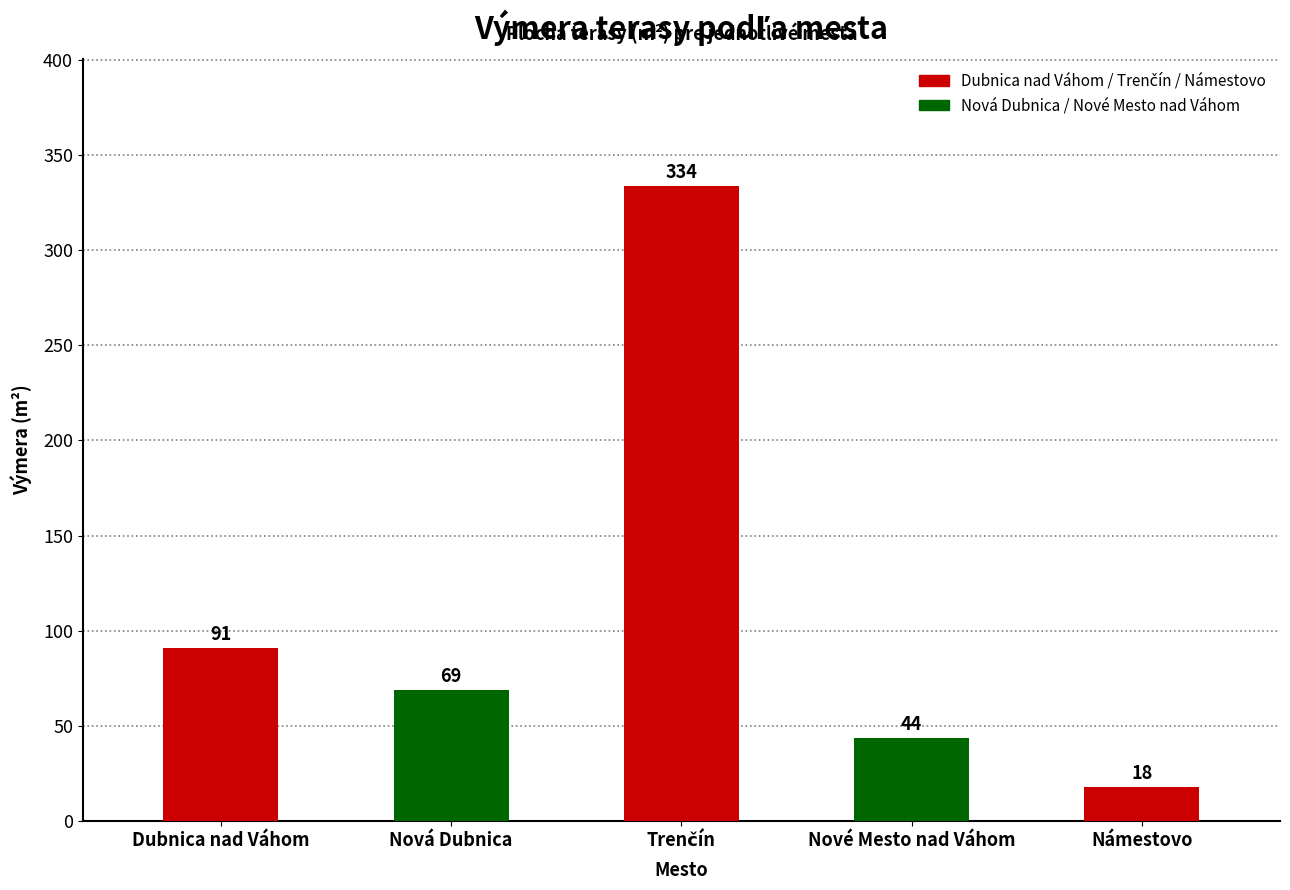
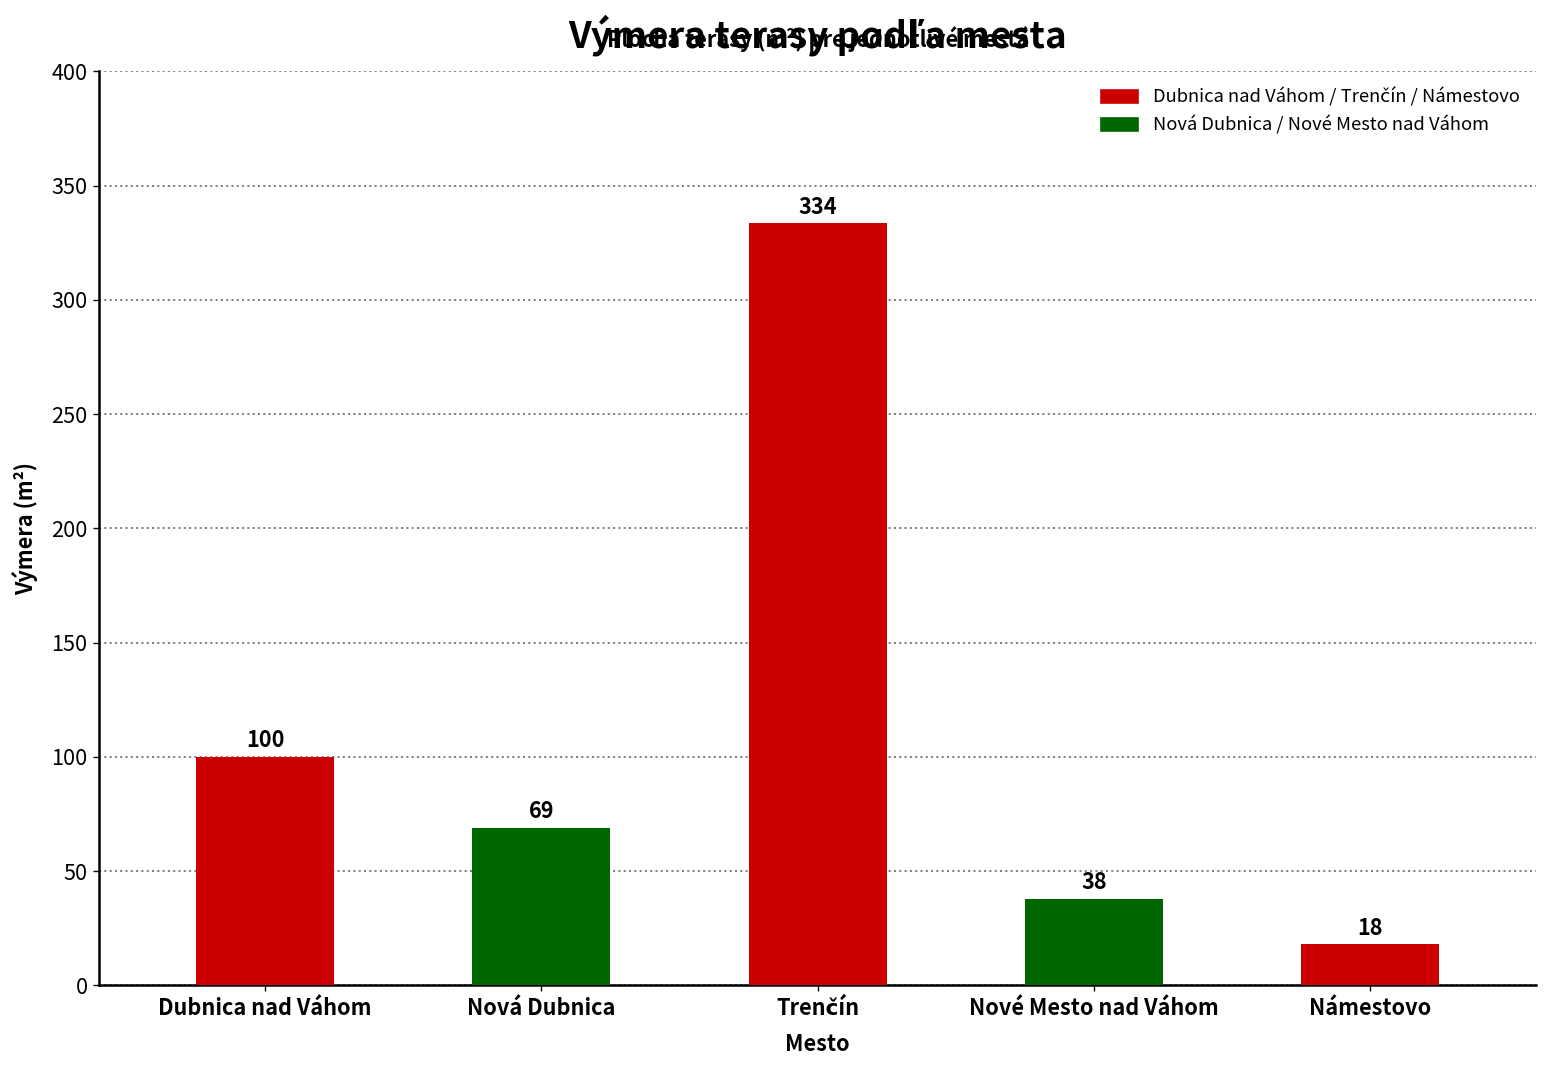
Dubnica nad Váhom: 91 -> 100
Nové Mesto nad Váhom: 44 -> 38
